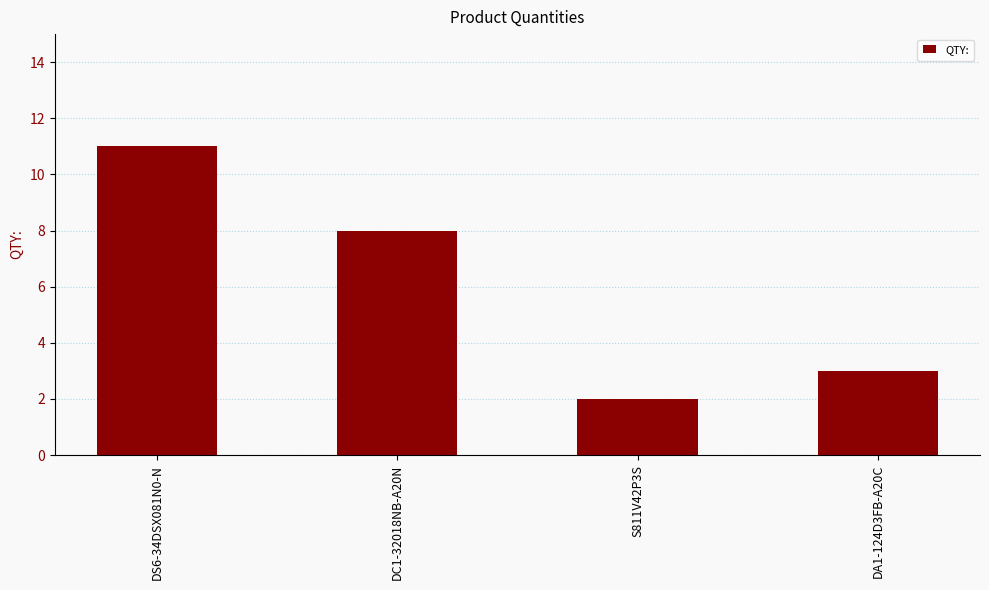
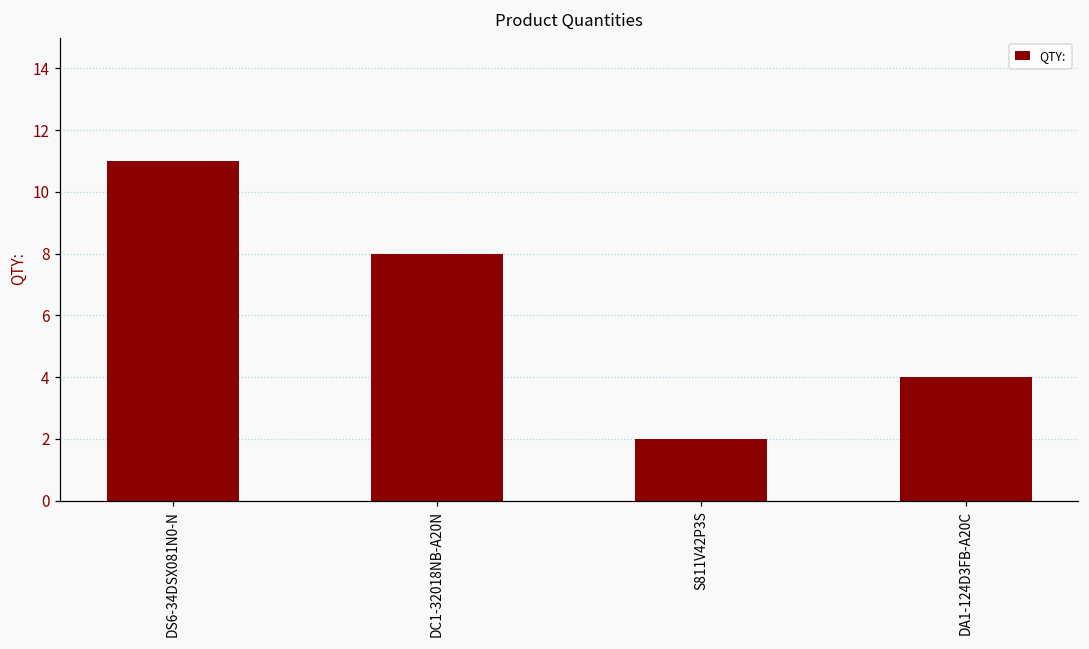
DA1-124D3FB-A20C: 3 -> 4
